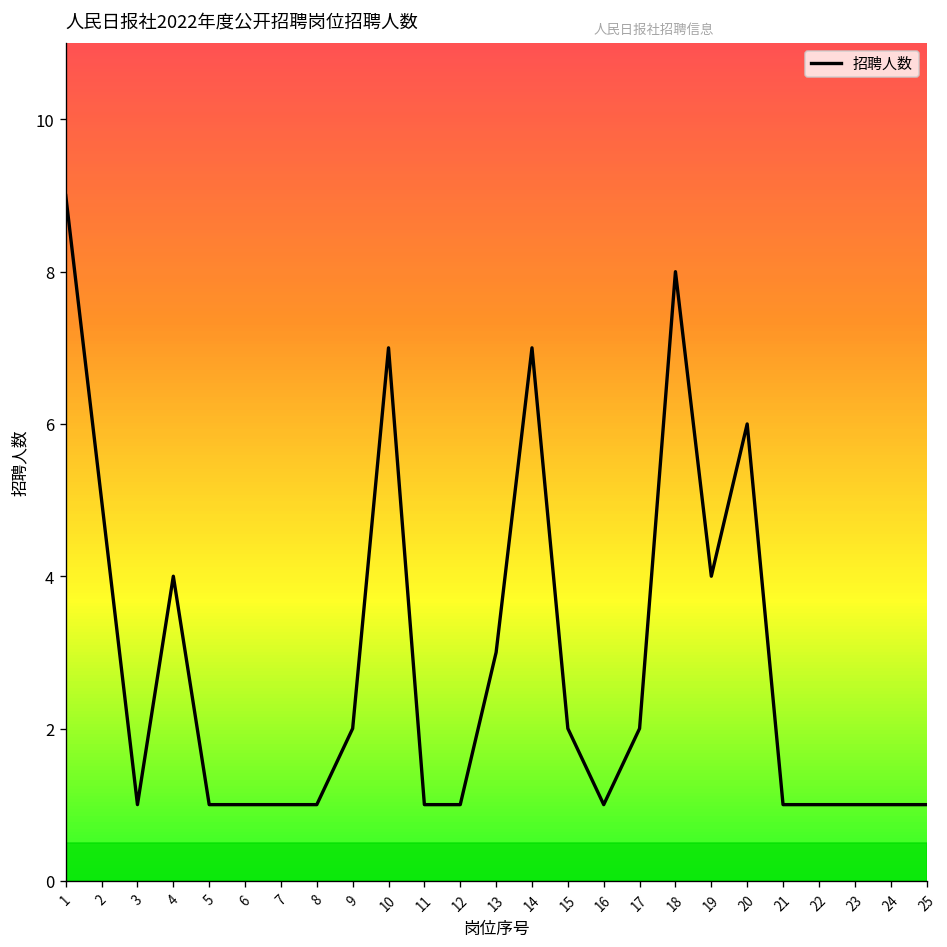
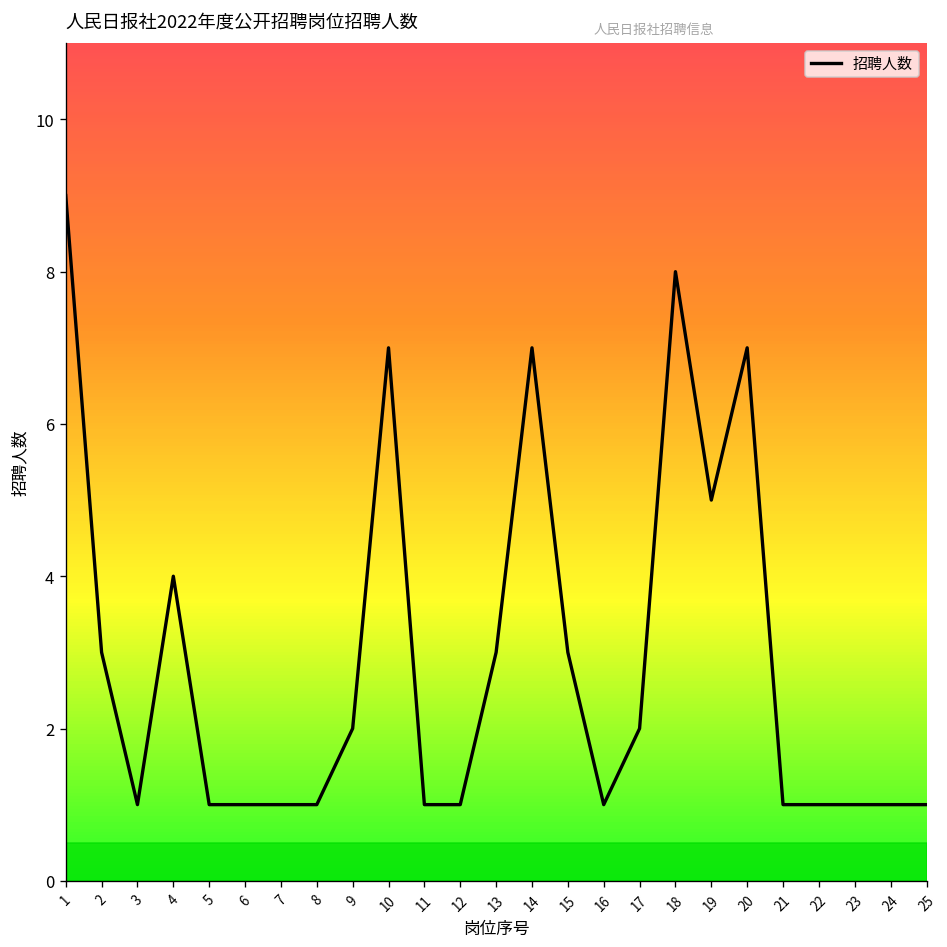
2: 5 -> 3
15: 2 -> 3
19: 4 -> 5
20: 6 -> 7
